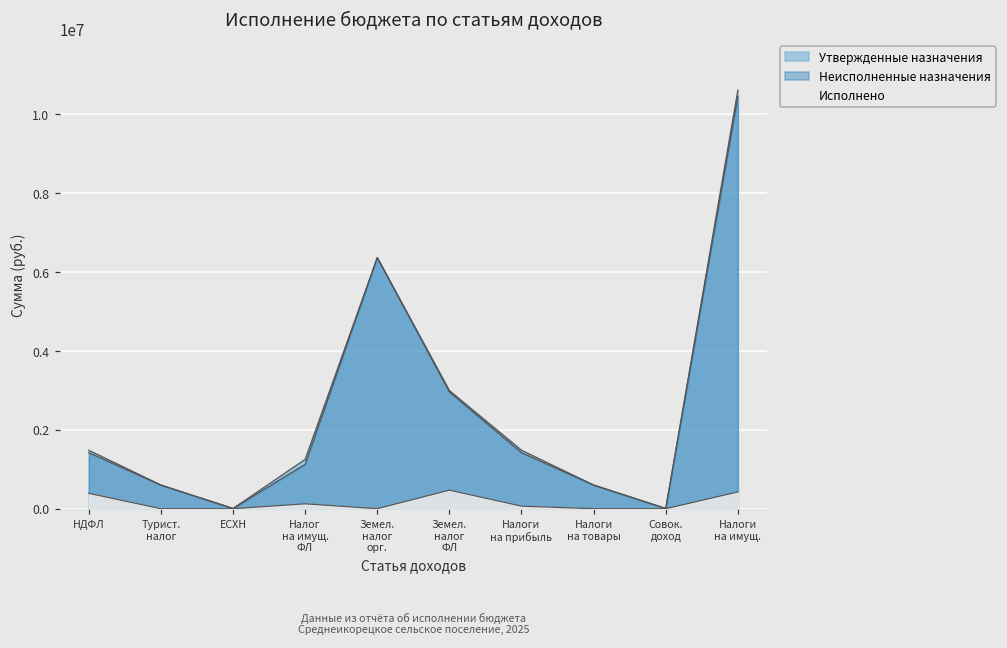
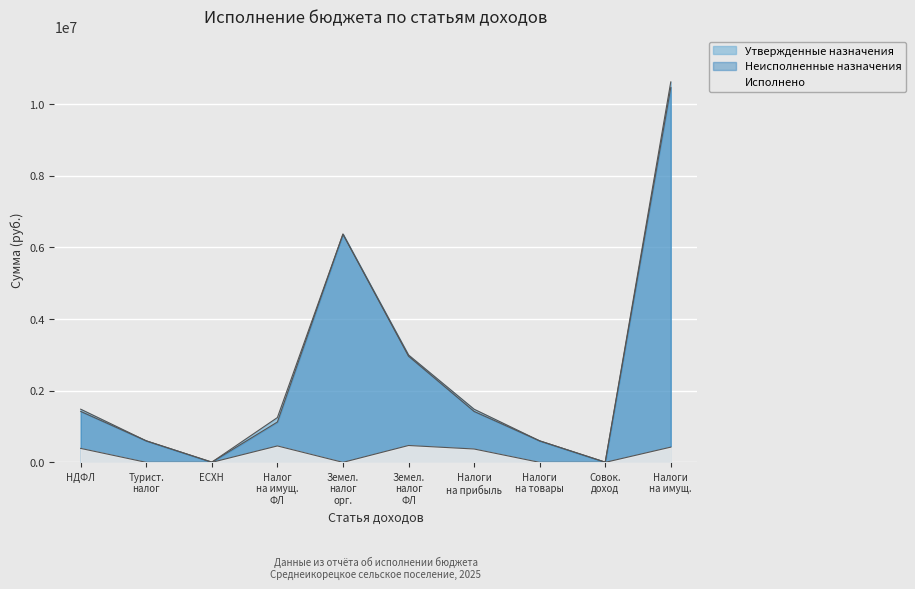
Исполнено, Налог на имущ. ФЛ: 100000 -> 500000
Исполнено, Налоги на прибыль: 100000 -> 400000
